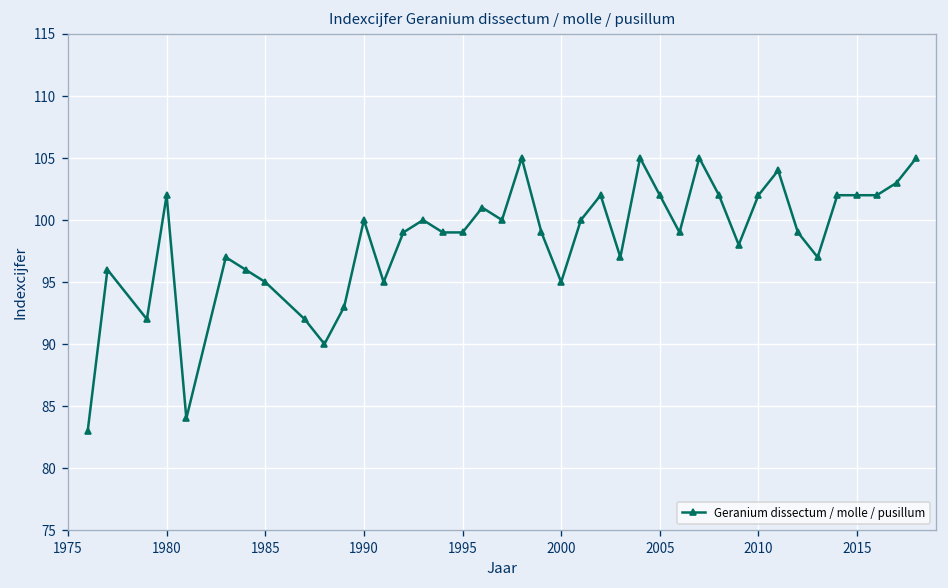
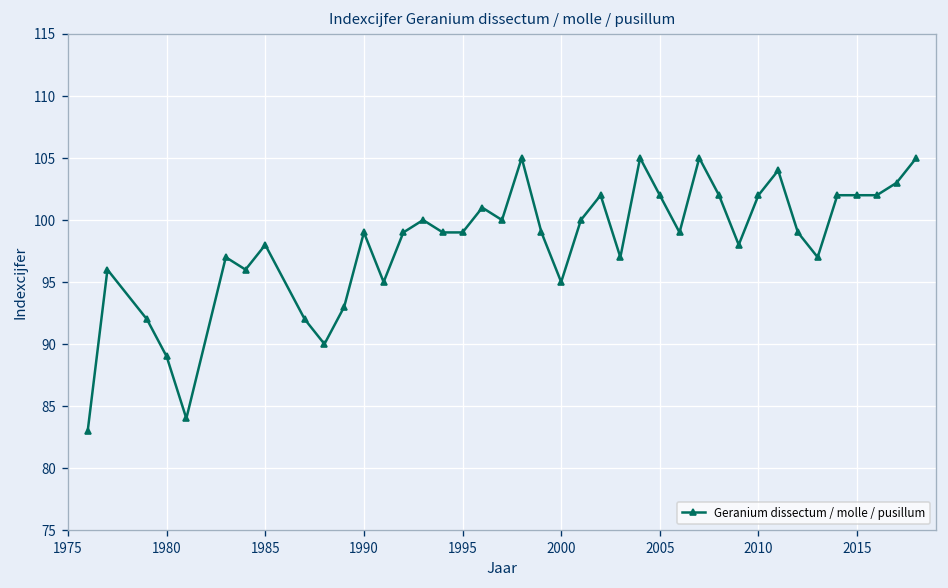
1980: 102 -> 89
1985: 95 -> 98
1990: 100 -> 99
